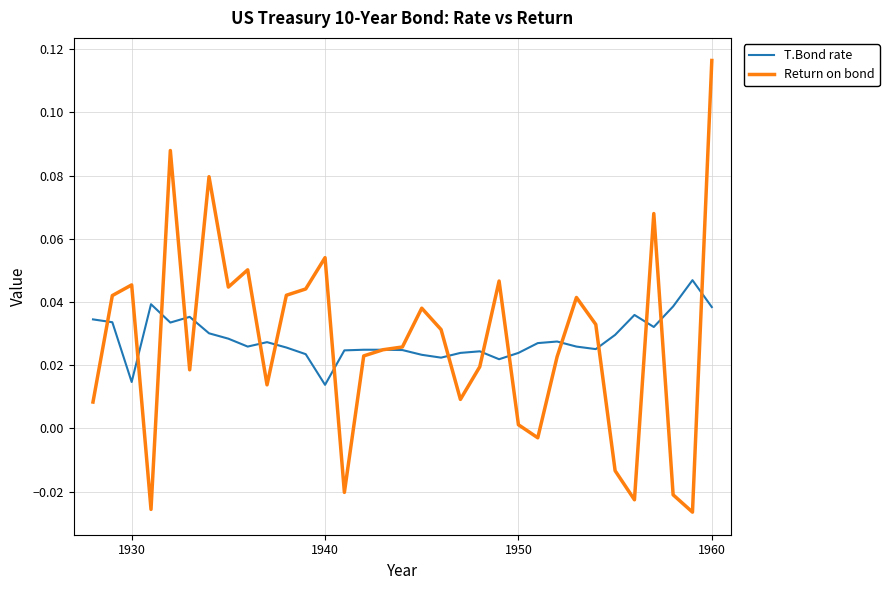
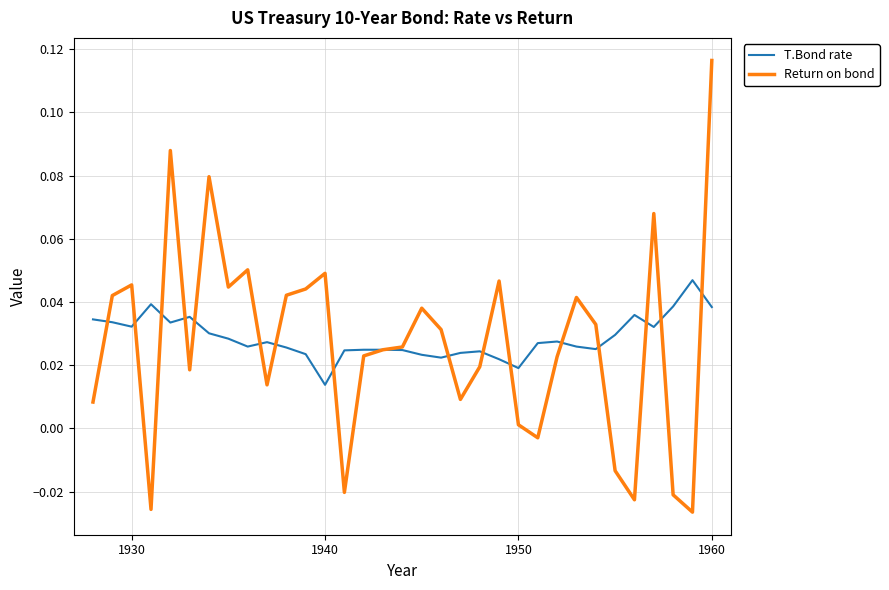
T.Bond rate, 1930: 0.015 -> 0.032
Return on bond, 1940: 0.054 -> 0.049
T.Bond rate, 1950: 0.024 -> 0.019
